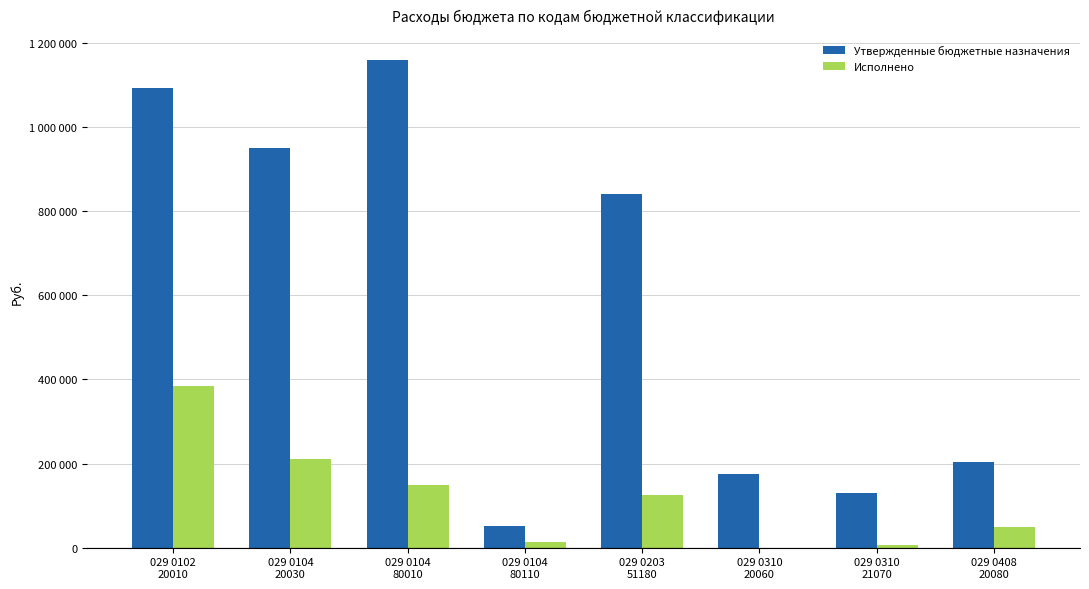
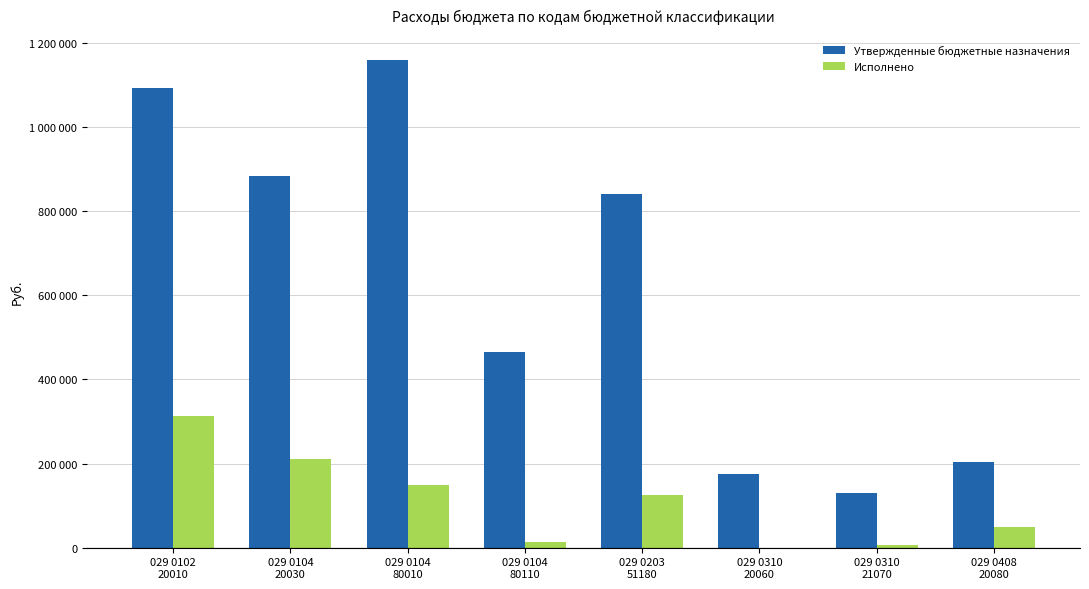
Исполнено, 029 0102 20010: 380000 -> 310000
Утвержденные бюджетные назначения, 029 0104 20030: 950000 -> 880000
Утвержденные бюджетные назначения, 029 0104 80110: 50000 -> 470000
